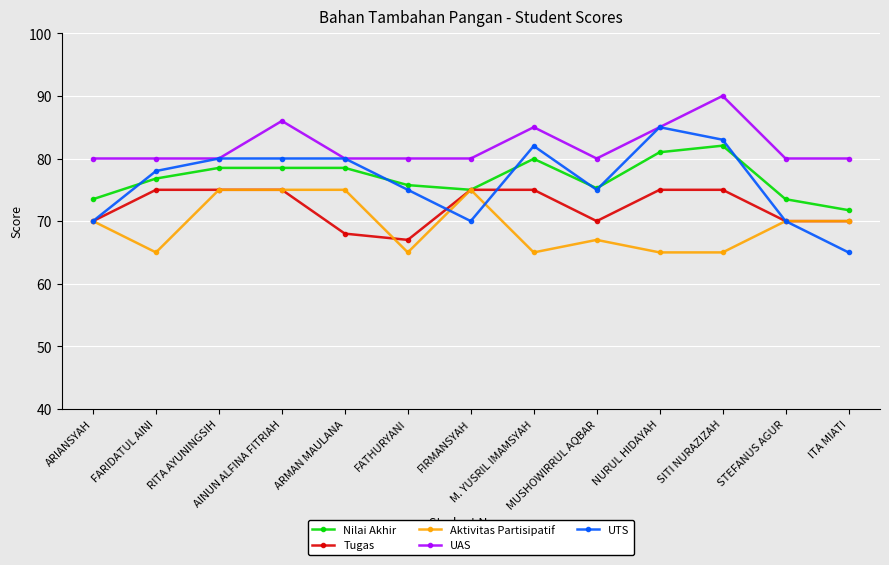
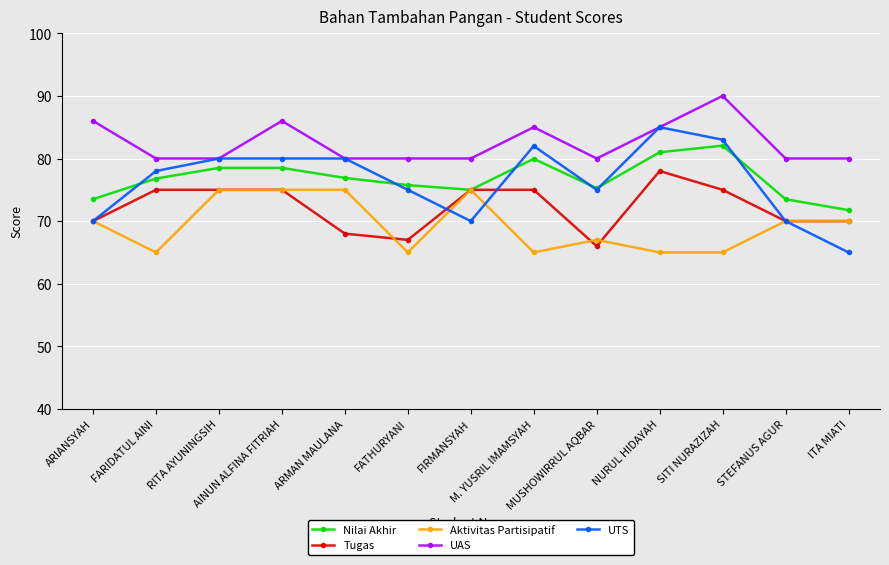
UAS, ARIANSYAH: 80 -> 86
Nilai Akhir, ARMAN MAULANA: 79 -> 77
Tugas, MUSHOWIRRUL AQBAR: 70 -> 66
Tugas, NURUL HIDAYAH: 75 -> 78
